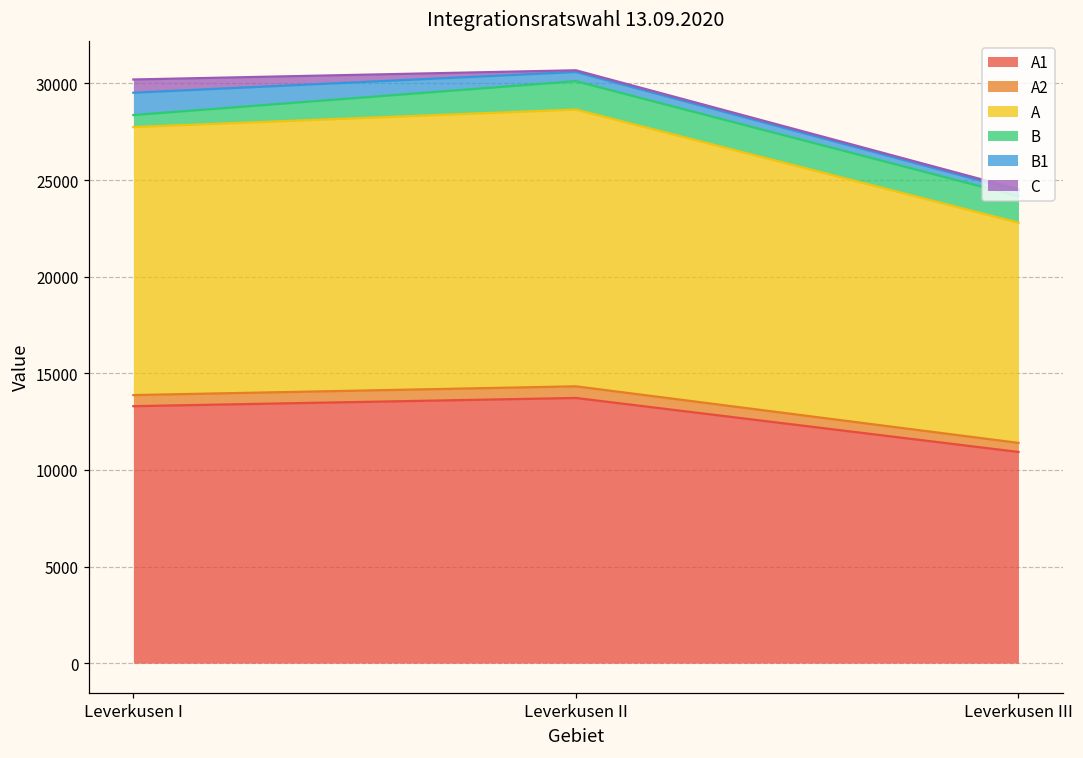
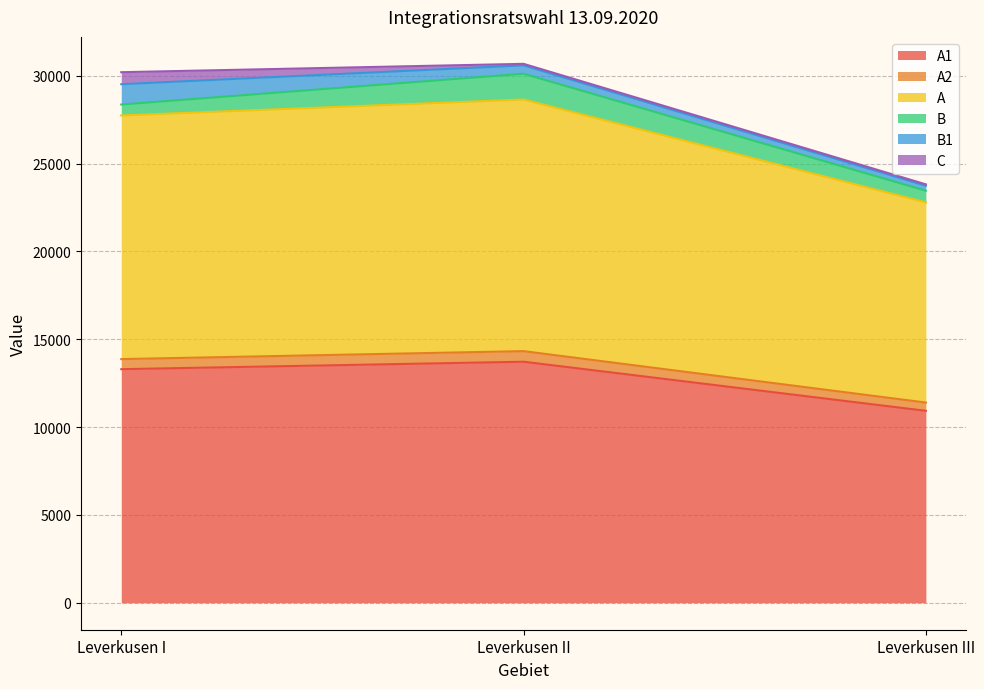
B, Leverkusen III: 1400 -> 700
